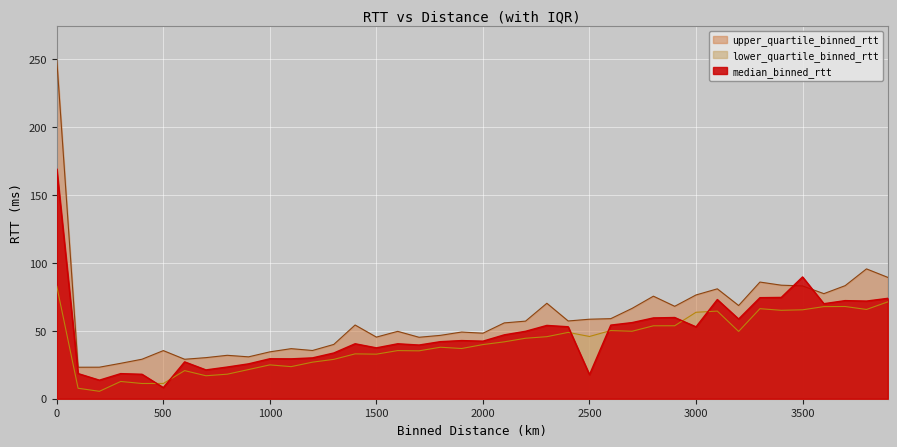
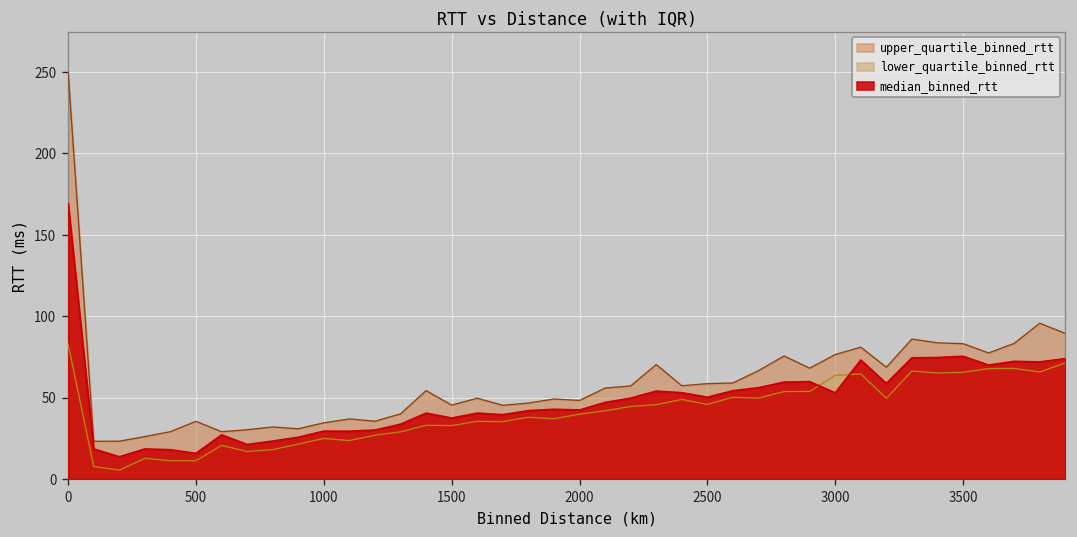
median_binned_rtt, 500: 8 -> 16
median_binned_rtt, 2500: 18 -> 50
median_binned_rtt, 3500: 90 -> 75
